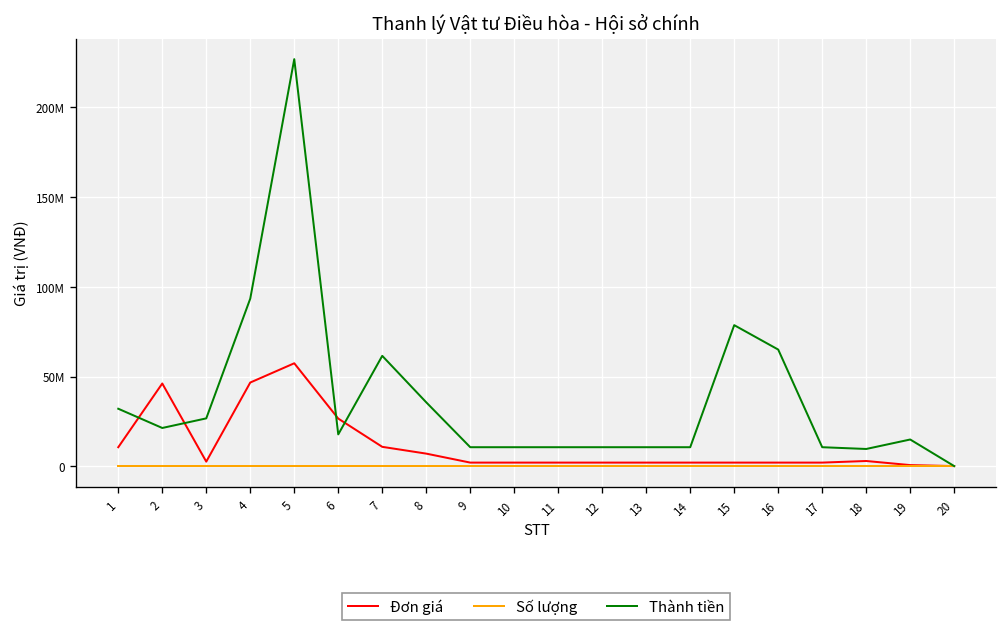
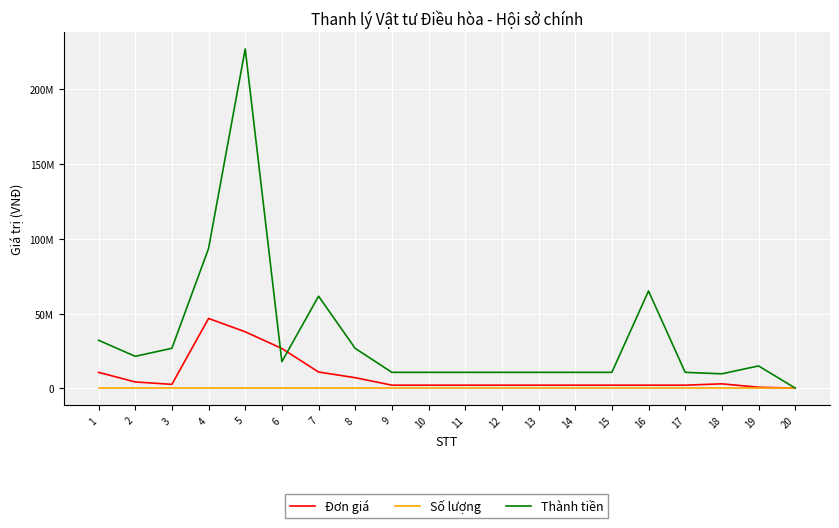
Đơn giá, 2: 46000000 -> 4000000
Đơn giá, 5: 57000000 -> 38000000
Thành tiền, 8: 36000000 -> 27000000
Thành tiền, 15: 79000000 -> 11000000
